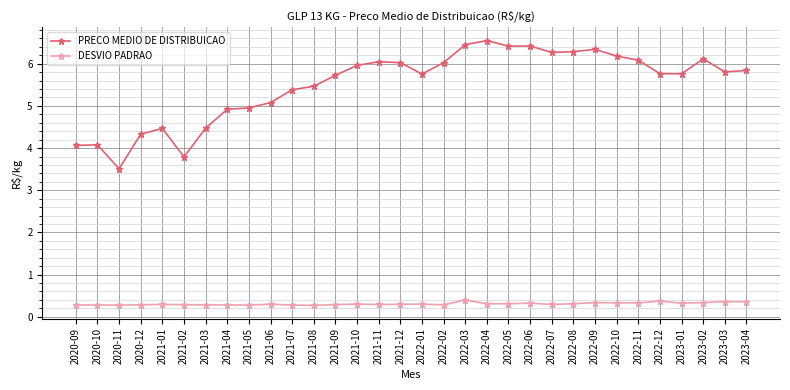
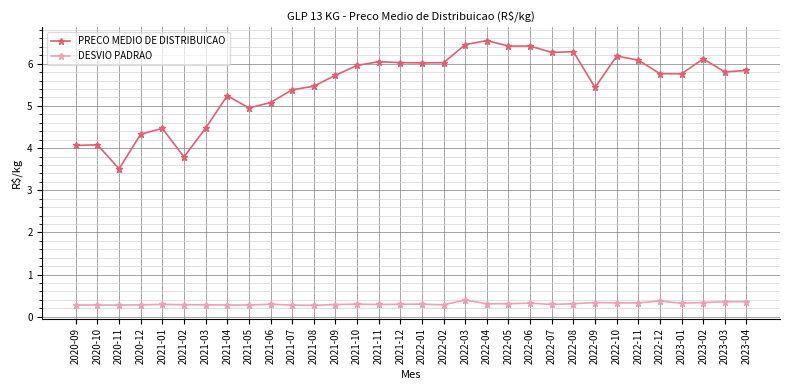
PRECO MEDIO DE DISTRIBUICAO, 2021-04: 4.9 -> 5.2
PRECO MEDIO DE DISTRIBUICAO, 2022-01: 5.8 -> 6.0
PRECO MEDIO DE DISTRIBUICAO, 2022-09: 6.3 -> 5.4
